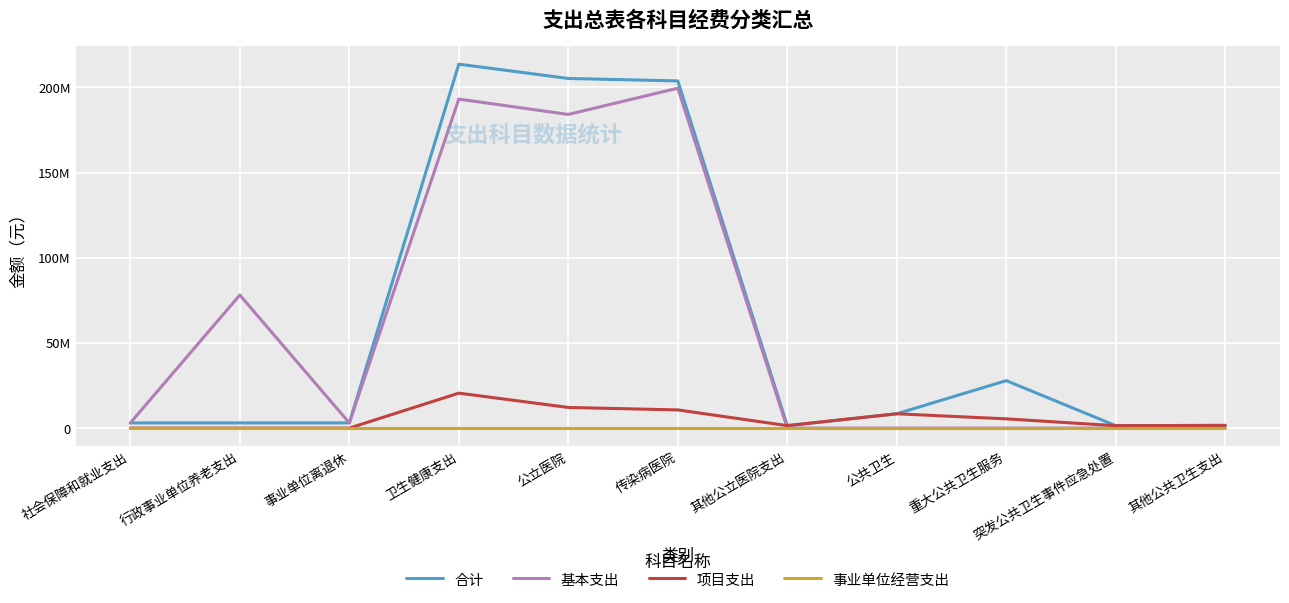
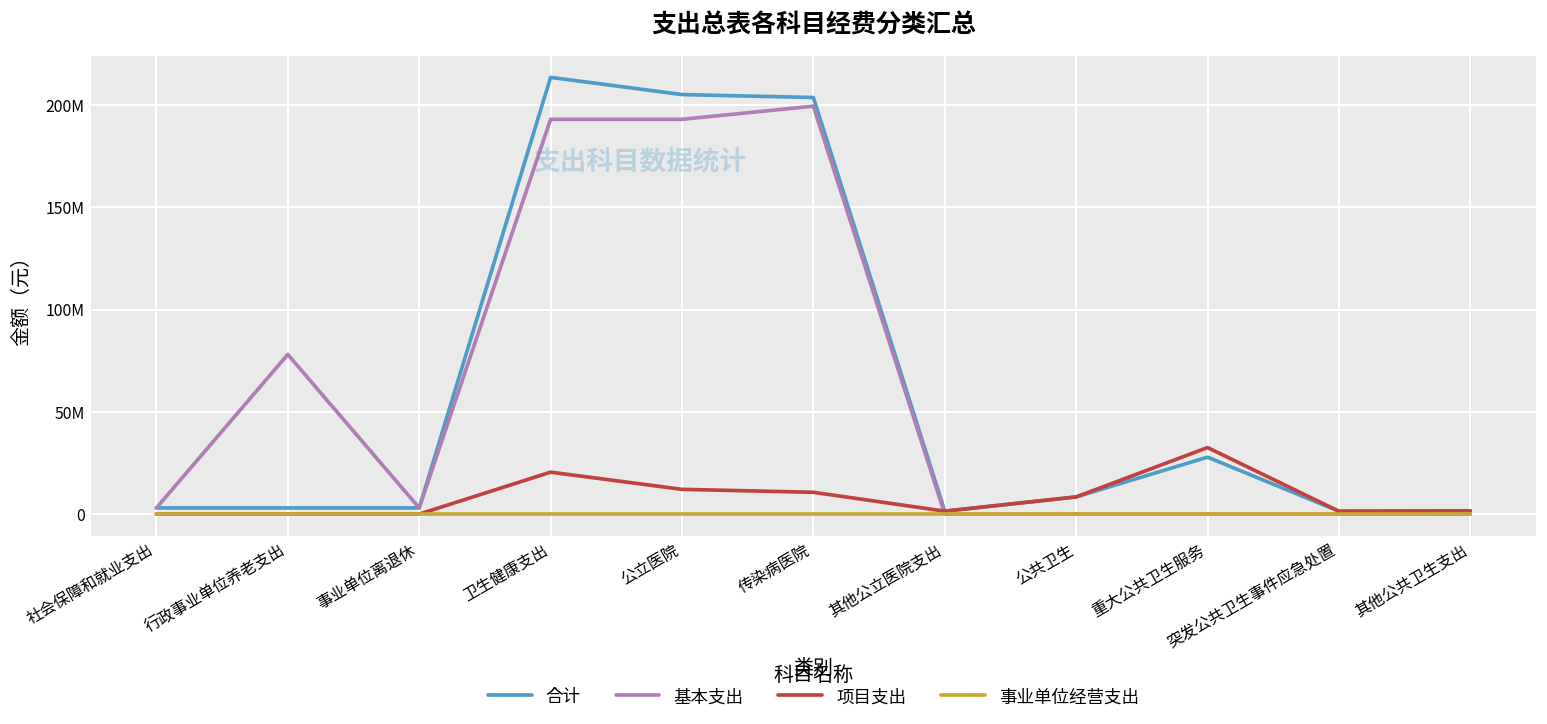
基本支出, 公立医院: 184000000 -> 193000000
项目支出, 重大公共卫生服务: 5000000 -> 33000000
